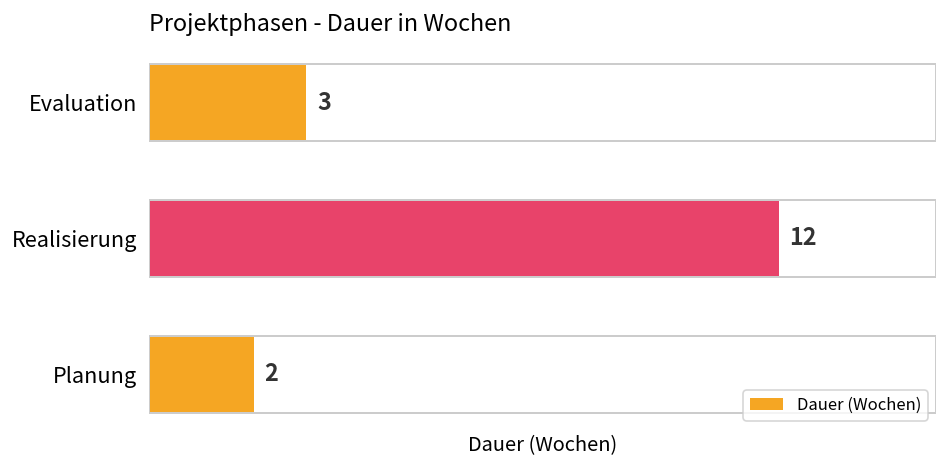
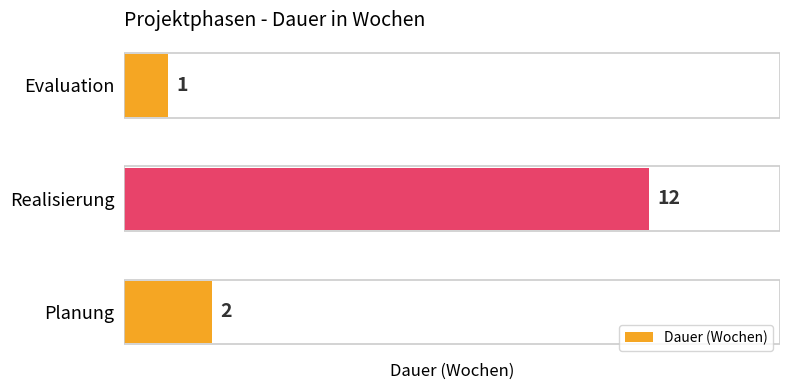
Evaluation: 3 -> 1
